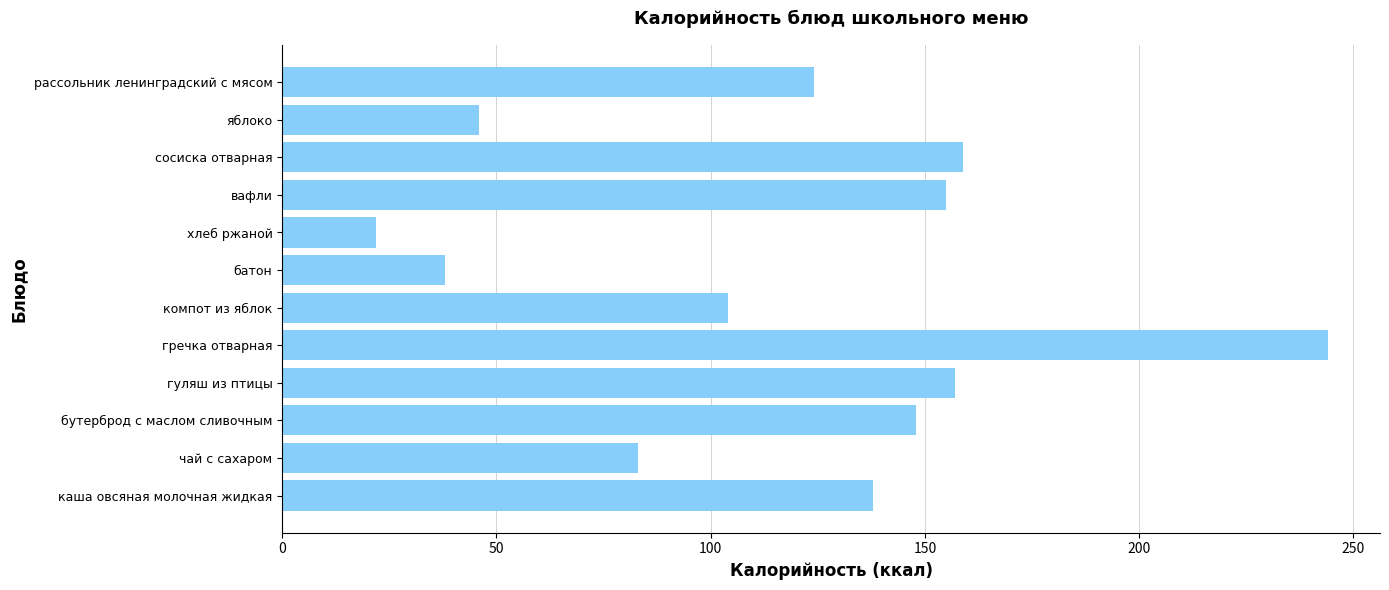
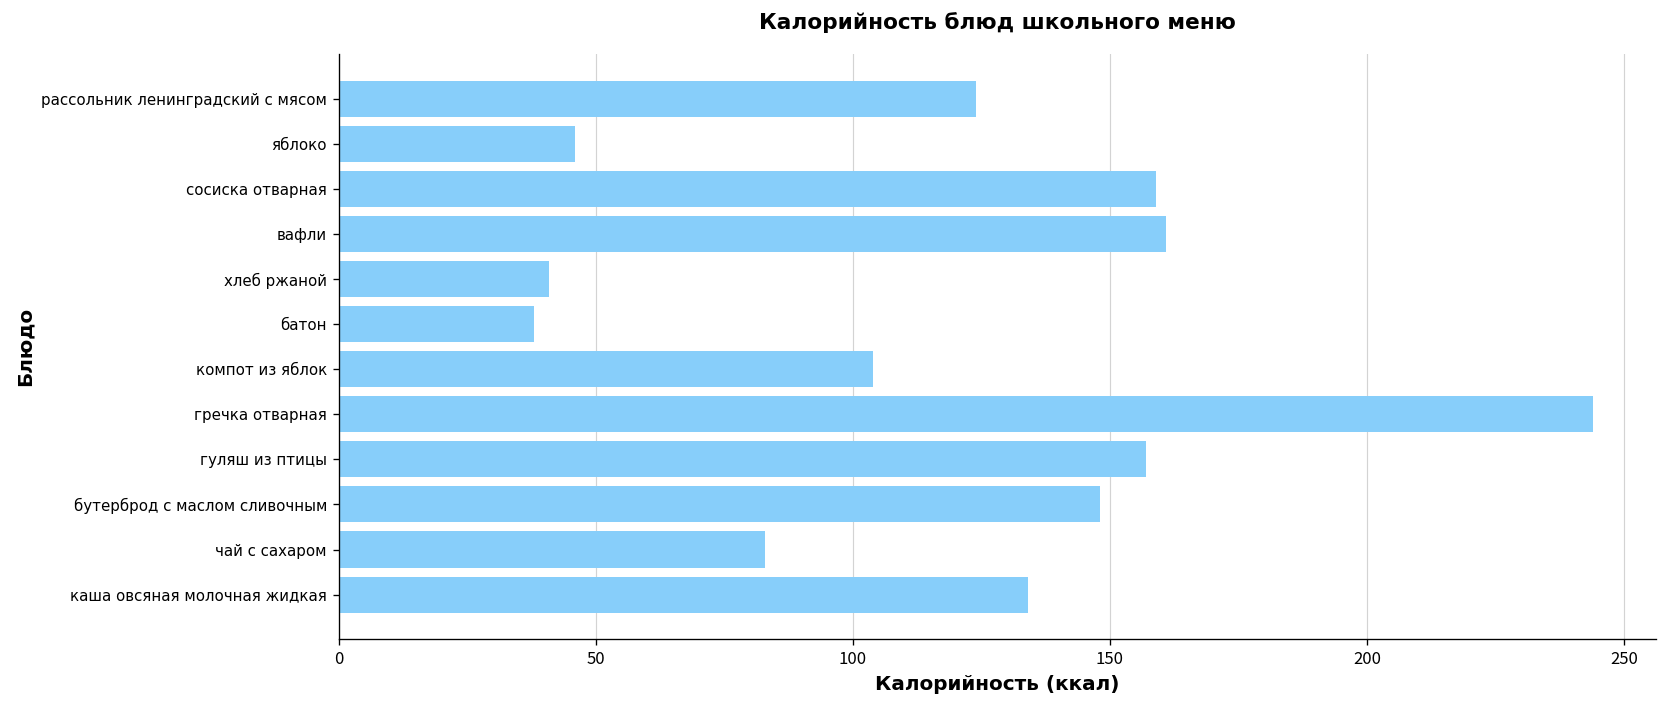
вафли: 155 -> 161
хлеб ржаной: 22 -> 41
каша овсяная молочная жидкая: 138 -> 134
